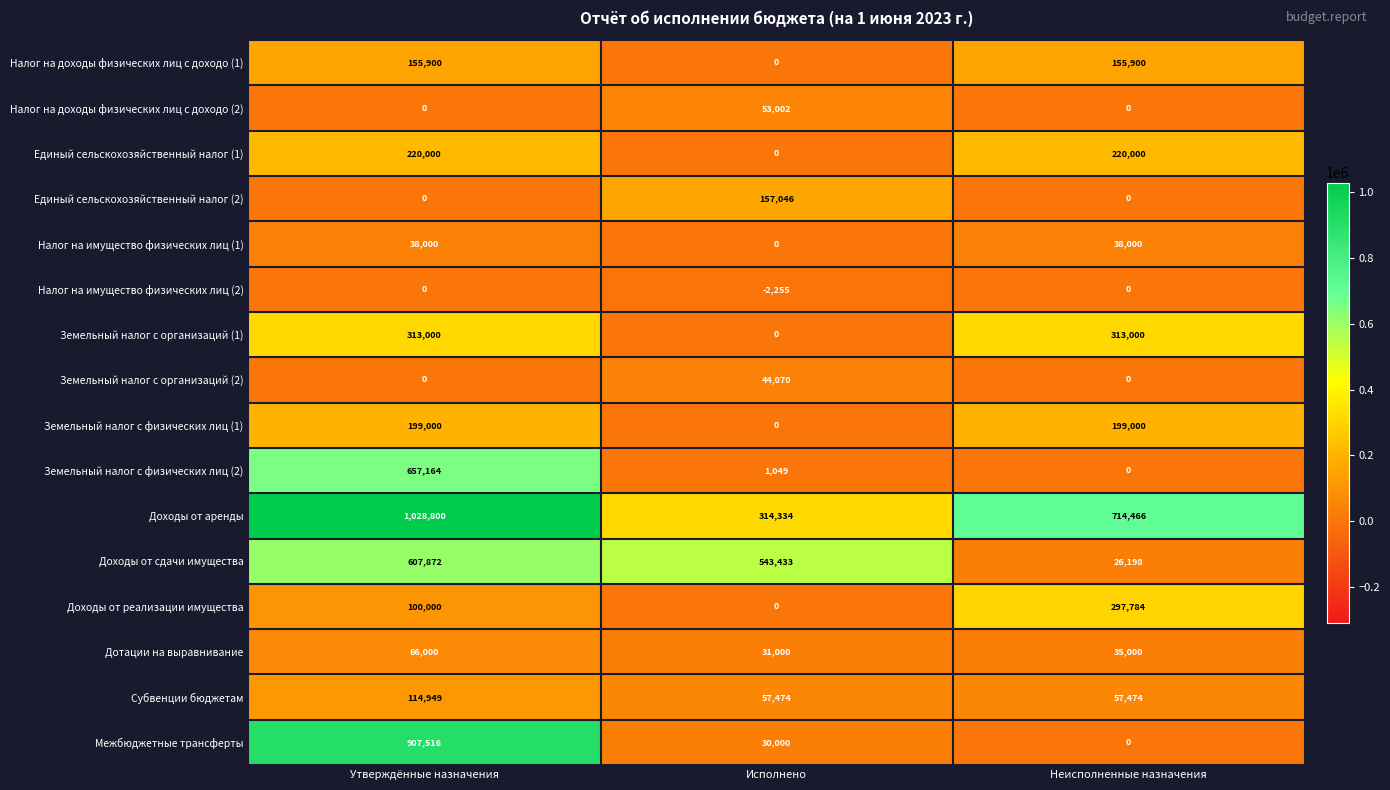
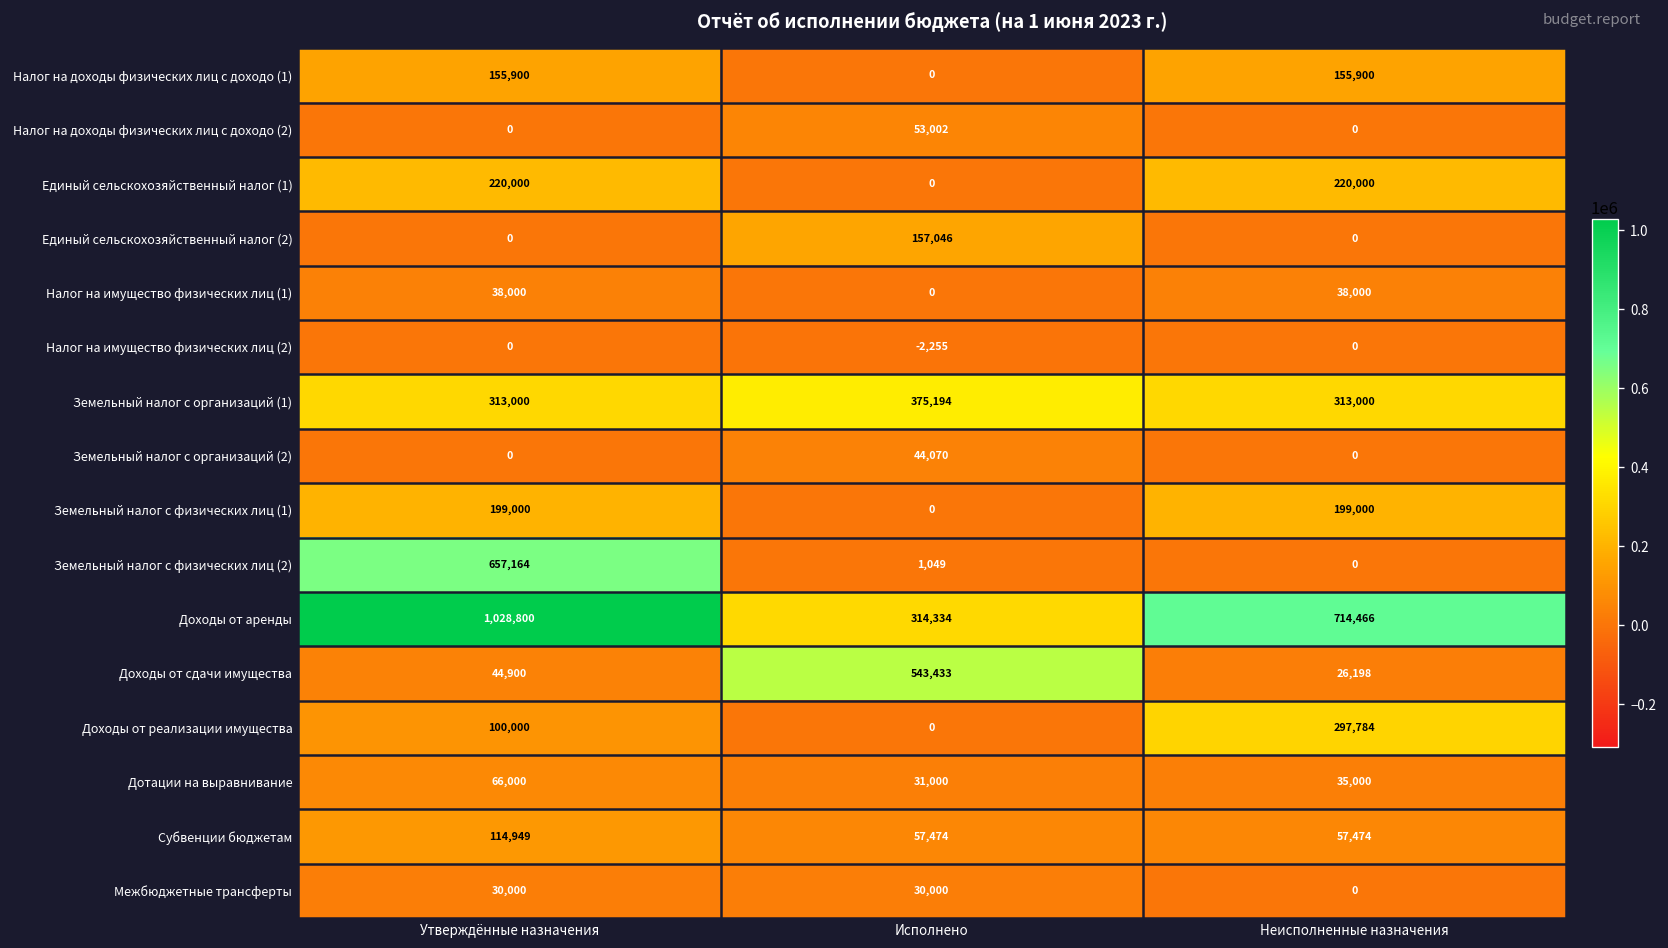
Земельный налог с организаций (1), Исполнено: 0 -> 375,194
Доходы от сдачи имущества, Утверждённые назначения: 607,872 -> 44,900
Межбюджетные трансферты, Утверждённые назначения: 907,516 -> 30,000
